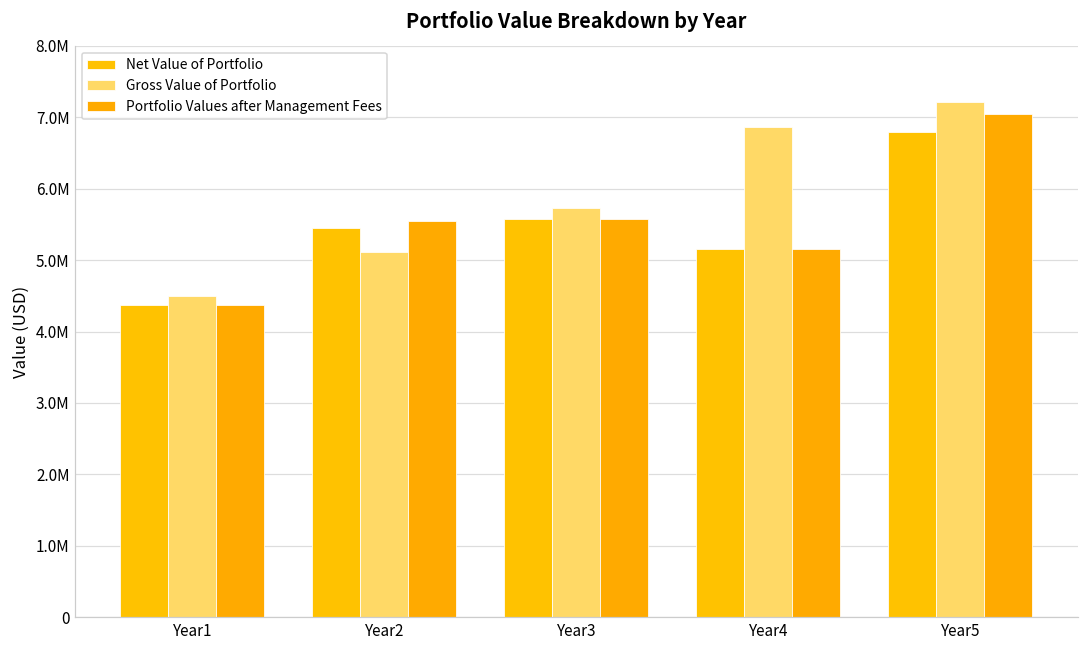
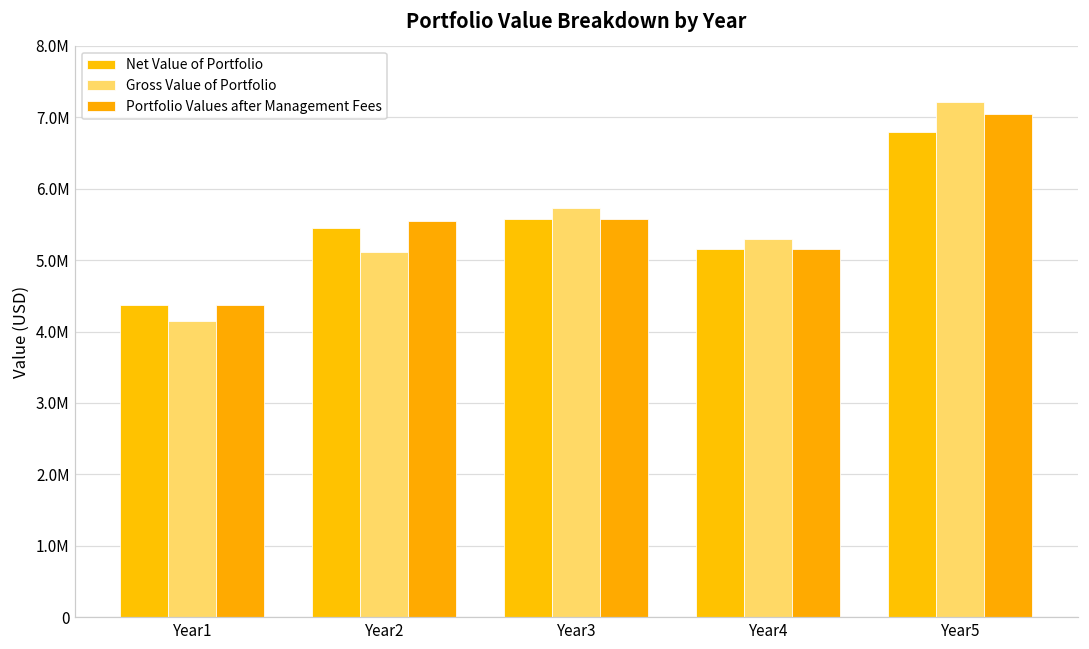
Gross Value of Portfolio, Year1: 4500000 -> 4100000
Gross Value of Portfolio, Year4: 6900000 -> 5300000
